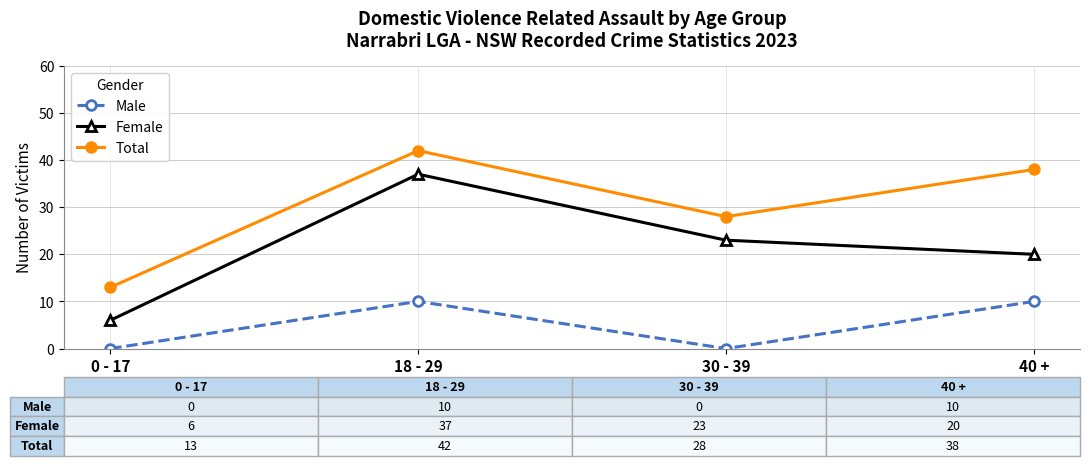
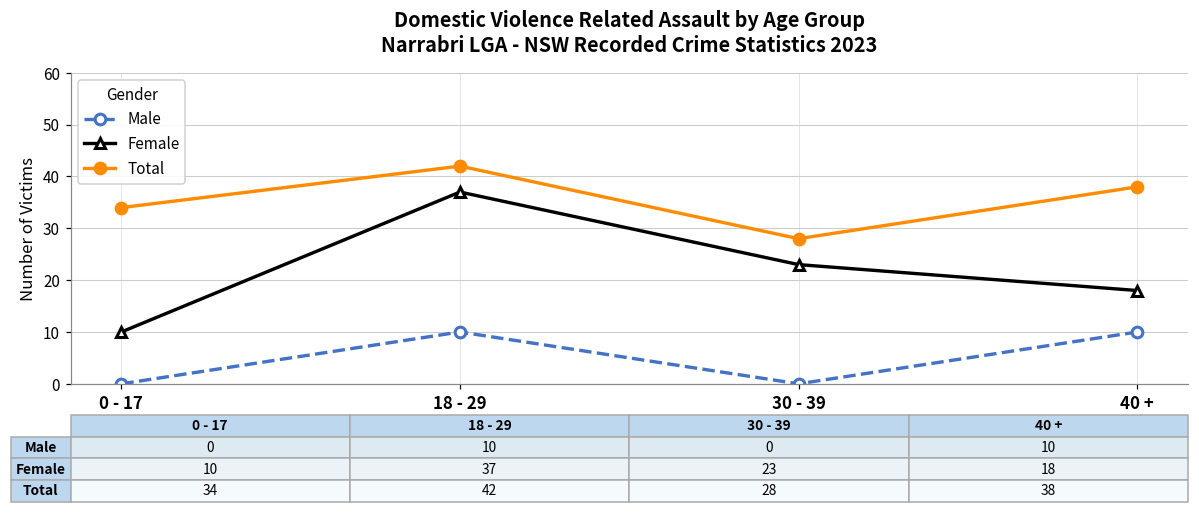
Female, 0 - 17: 6 -> 10
Total, 0 - 17: 13 -> 34
Female, 40 +: 20 -> 18
